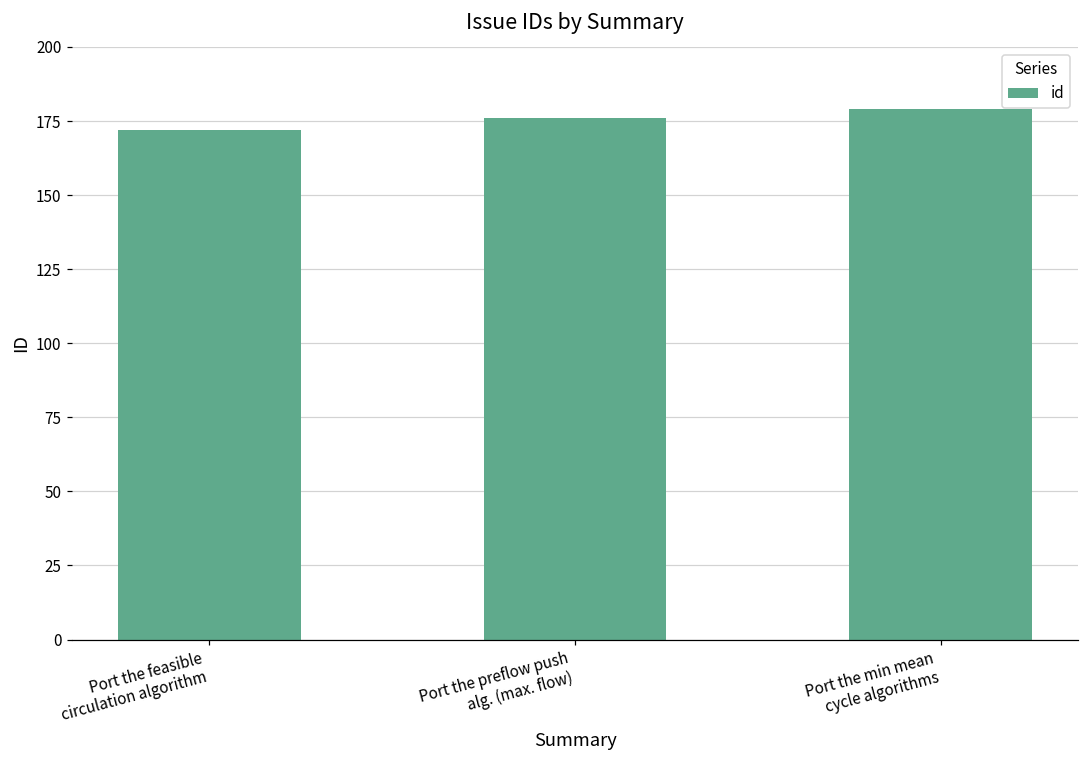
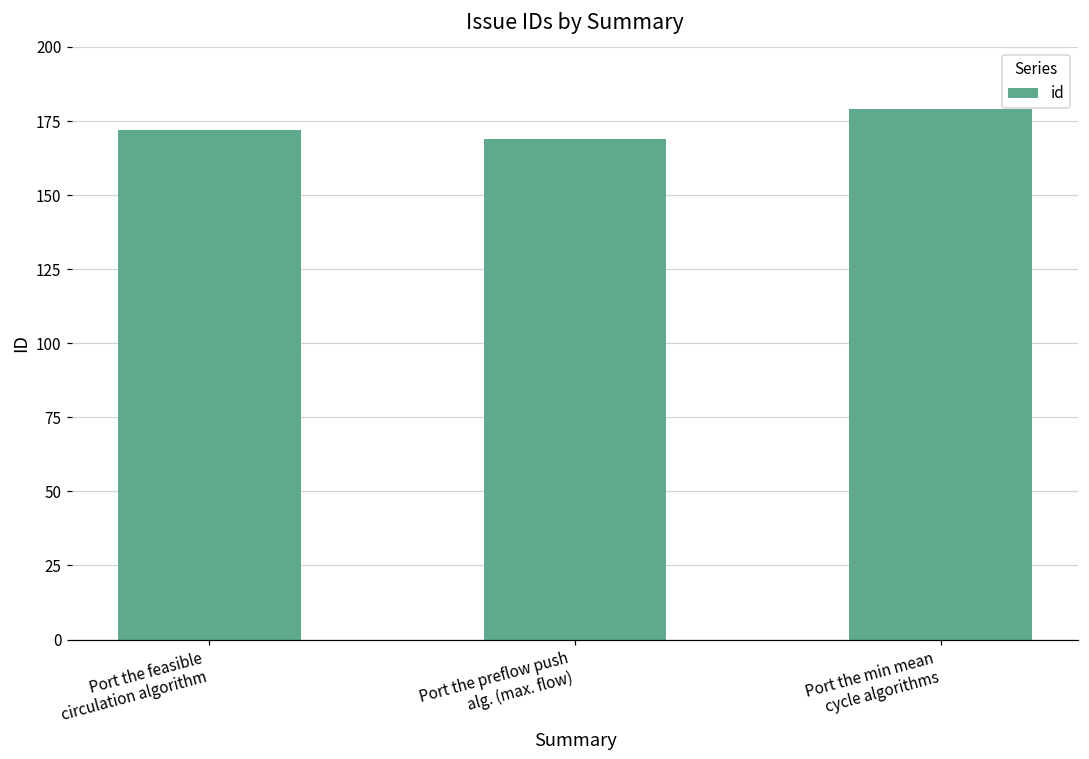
Port the preflow push alg. (max. flow): 176 -> 169
